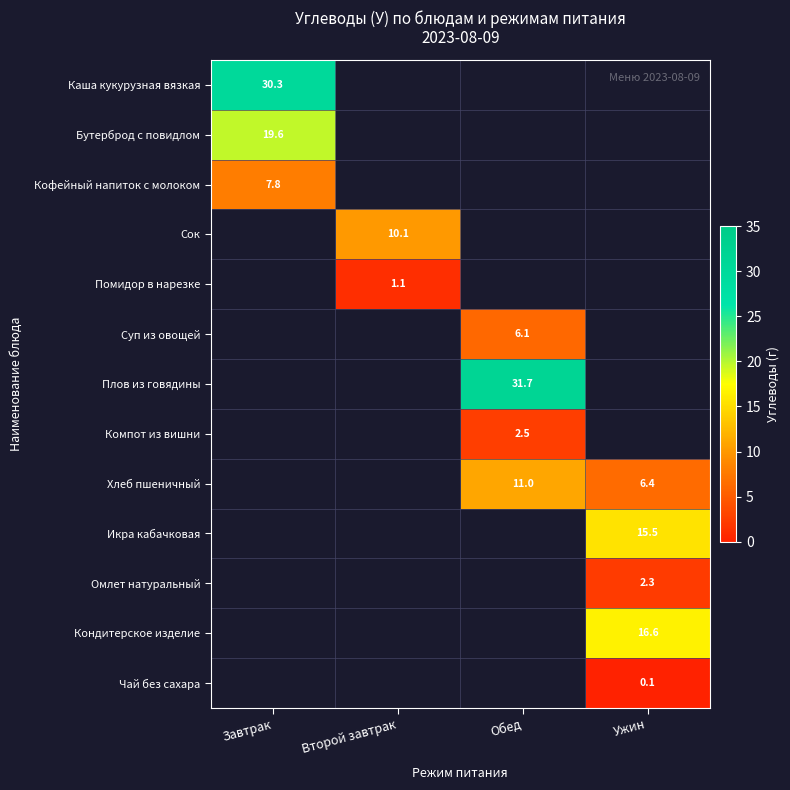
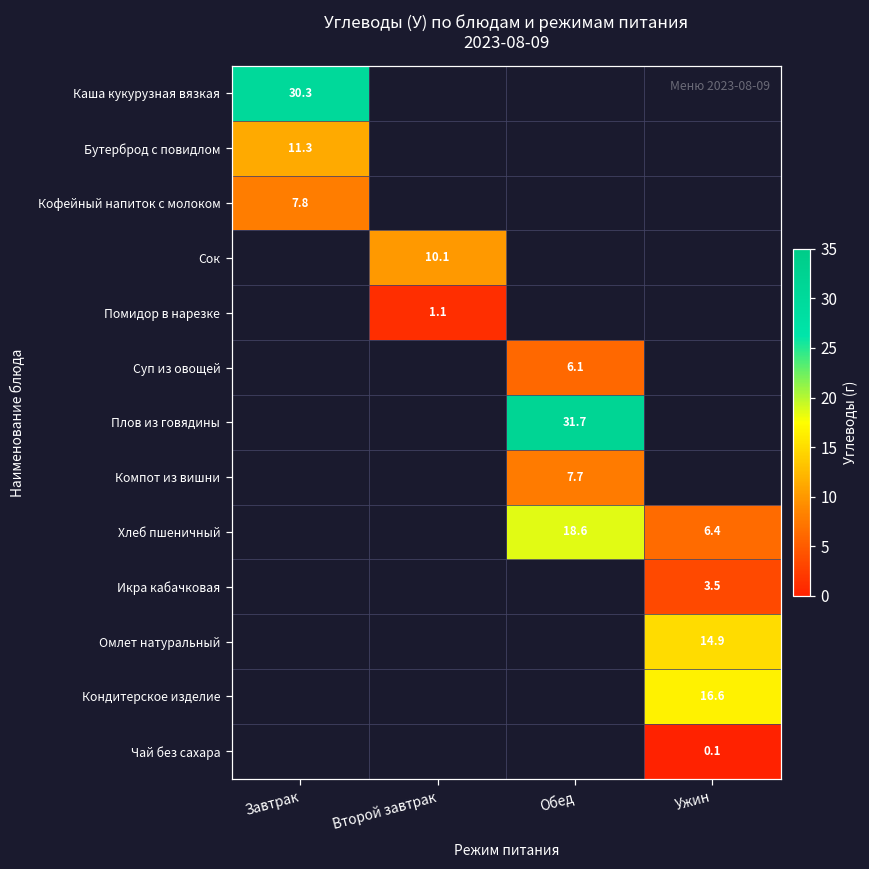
Бутерброд с повидлом, Завтрак: 19.6 -> 11.3
Компот из вишни, Обед: 2.5 -> 7.7
Хлеб пшеничный, Обед: 11.0 -> 18.6
Икра кабачковая, Ужин: 15.5 -> 3.5
Омлет натуральный, Ужин: 2.3 -> 14.9
